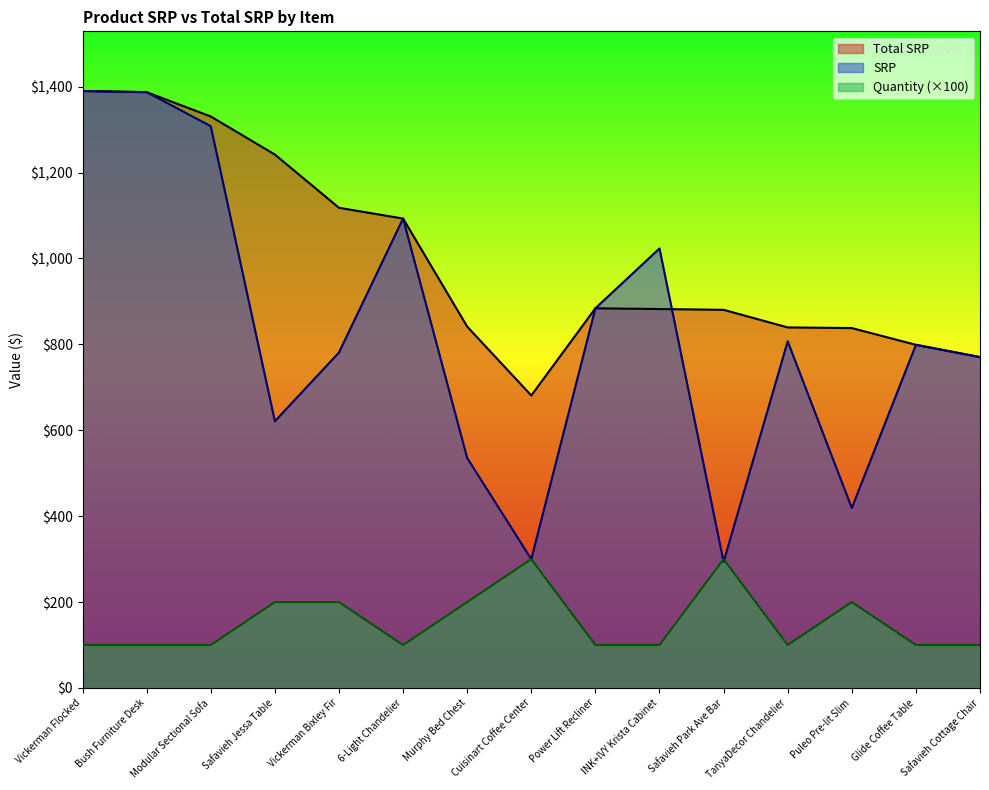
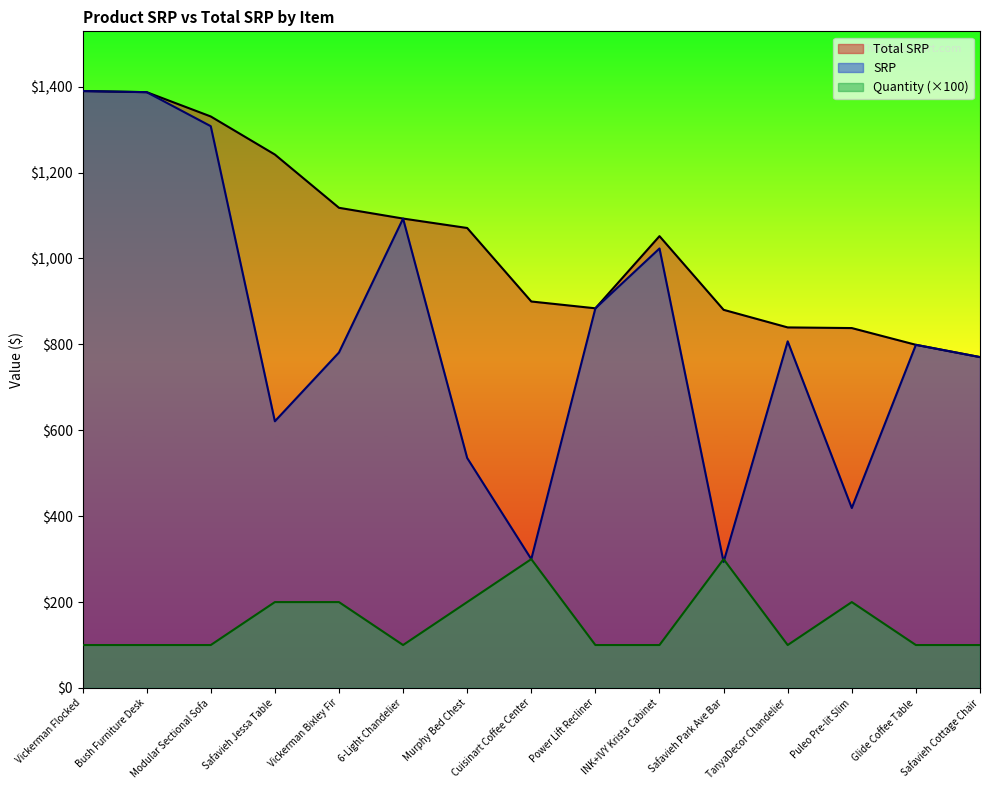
Total SRP, Murphy Bed Chest: $840 -> $1,070
Total SRP, Cuisinart Coffee Center: $680 -> $900
Total SRP, INK+IVY Krista Cabinet: $880 -> $1,050
